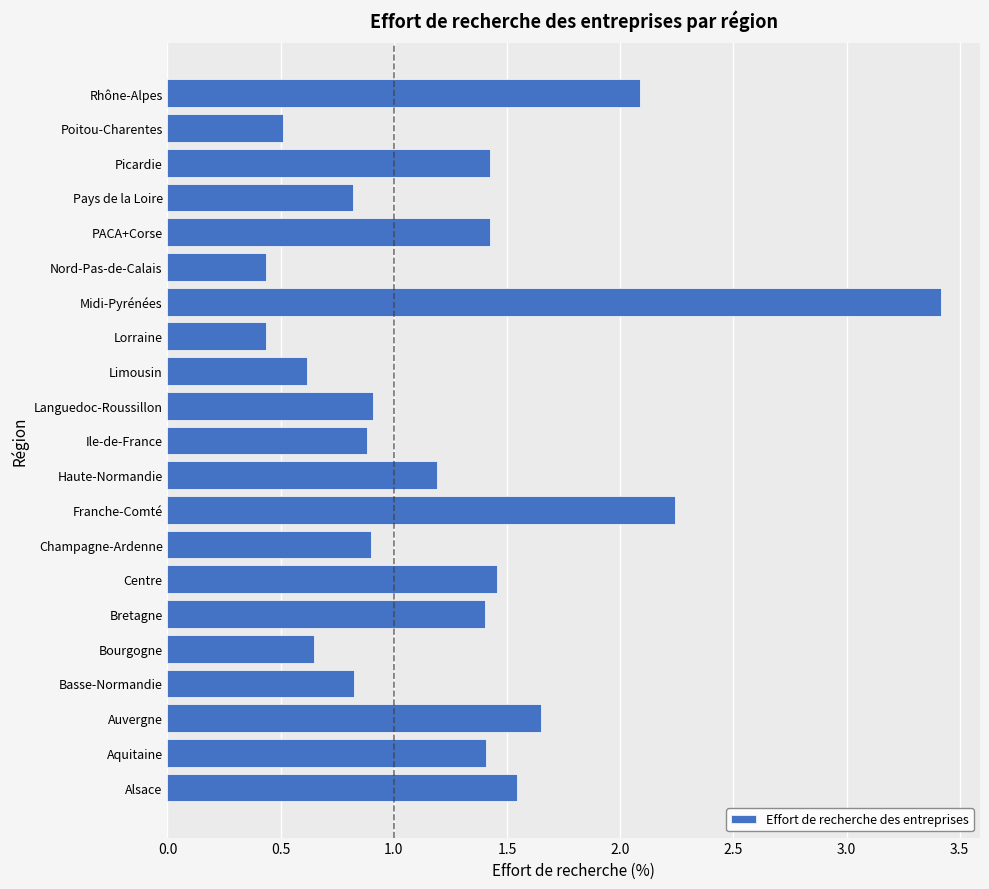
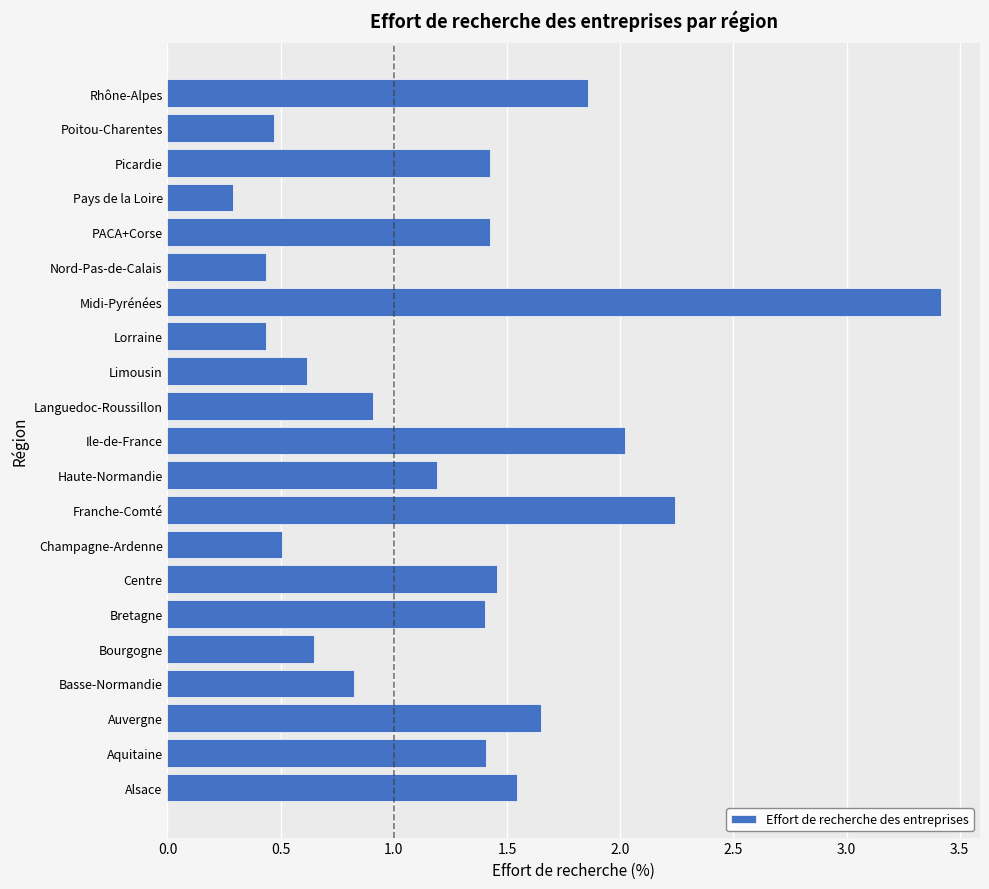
Rhône-Alpes: 2.09 -> 1.86
Poitou-Charentes: 0.51 -> 0.47
Pays de la Loire: 0.82 -> 0.29
Ile-de-France: 0.88 -> 2.02
Champagne-Ardenne: 0.90 -> 0.51
